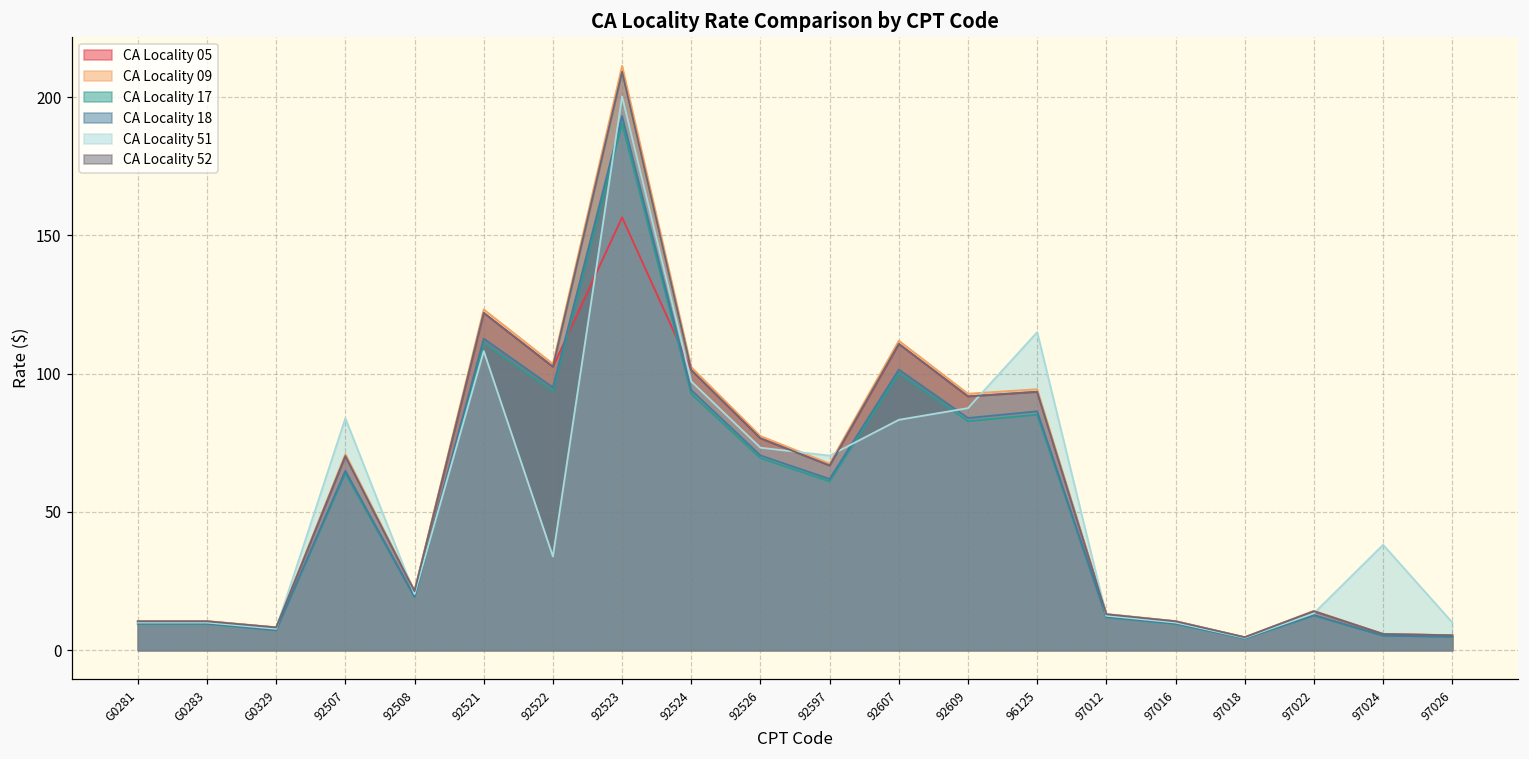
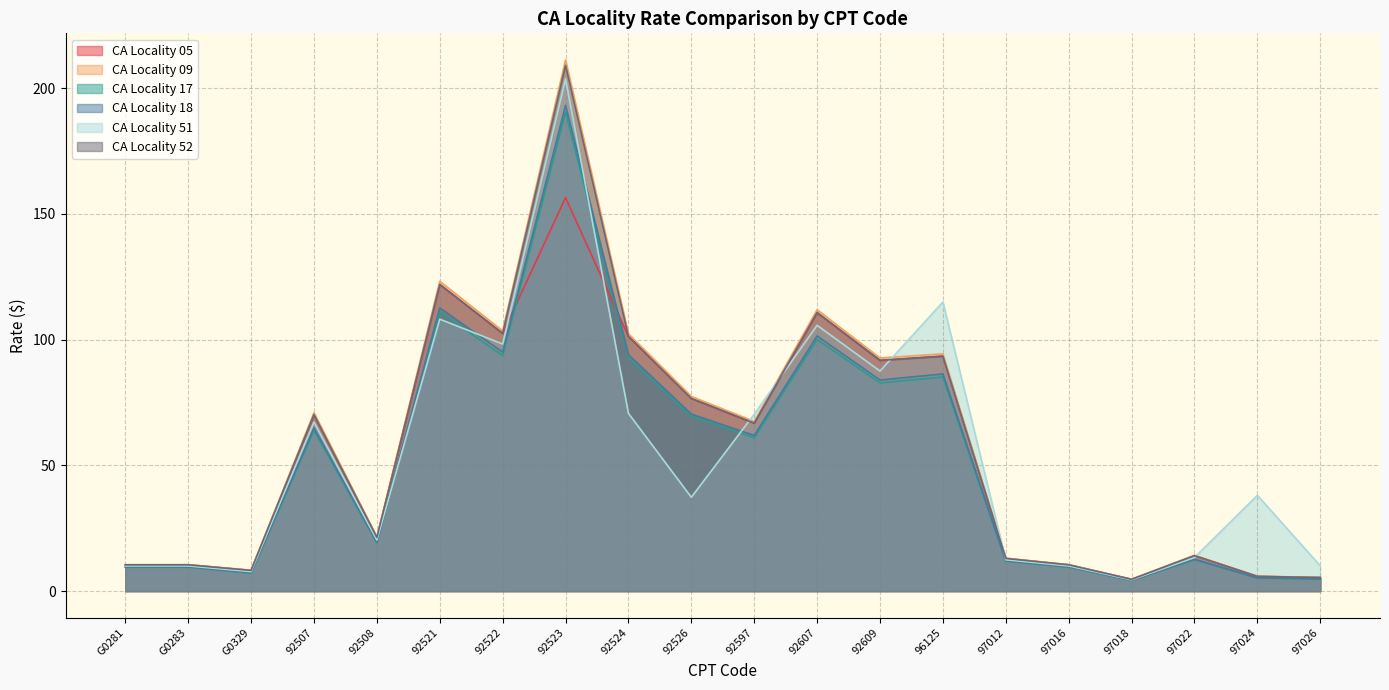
CA Locality 51, 92507: 84 -> 67
CA Locality 51, 92522: 34 -> 98
CA Locality 51, 92523: 200 -> 204
CA Locality 51, 92524: 97 -> 71
CA Locality 51, 92526: 73 -> 37
CA Locality 51, 92607: 83 -> 106
